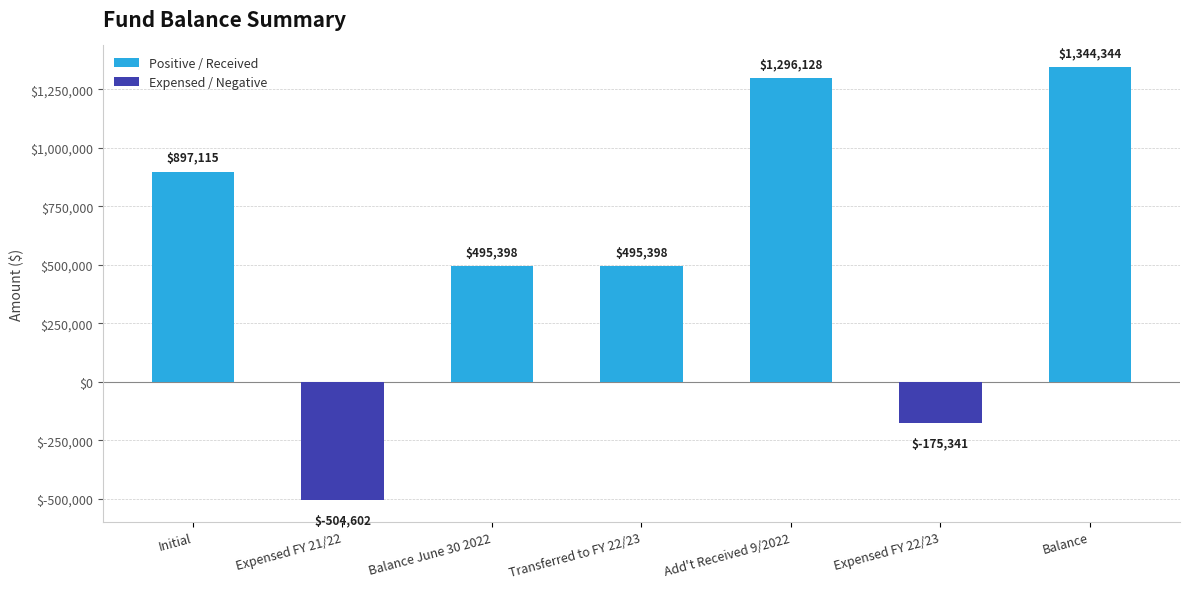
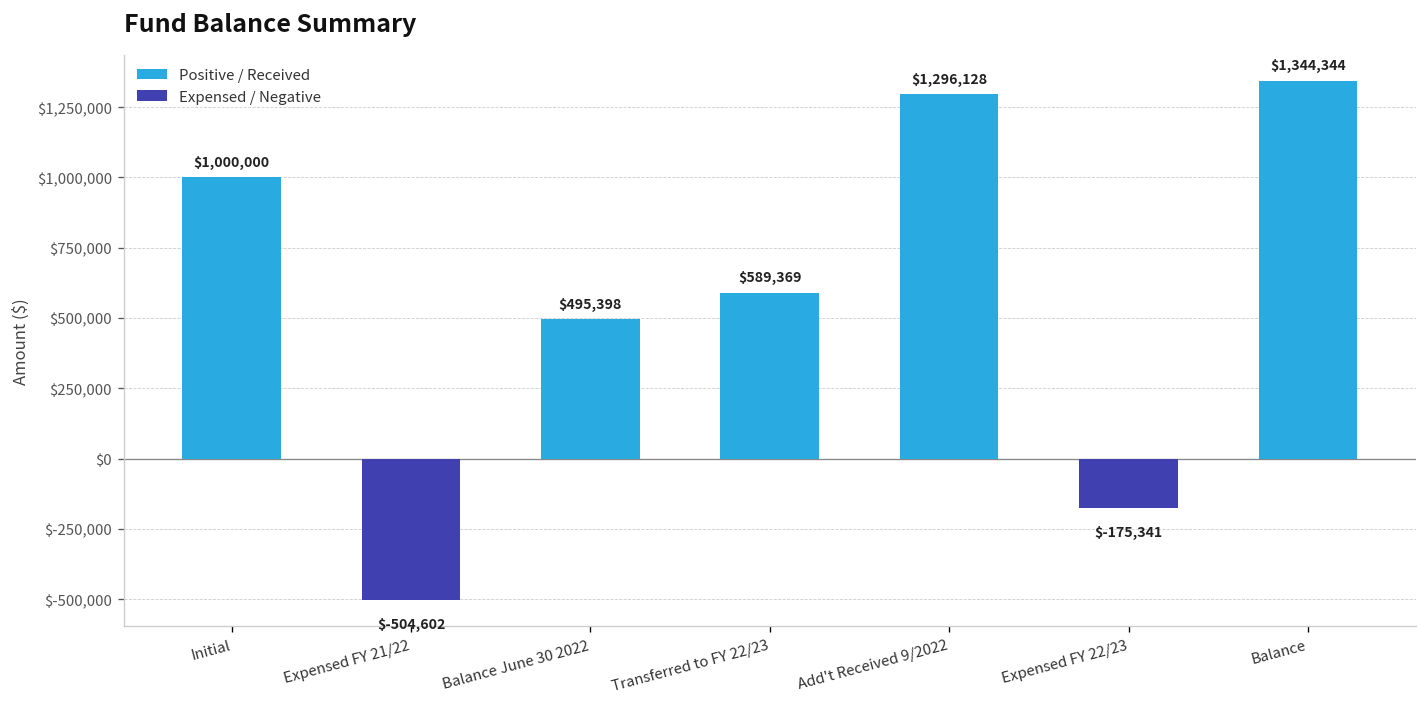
Positive / Received, Initial: $897,115 -> $1,000,000
Positive / Received, Transferred to FY 22/23: $495,398 -> $589,369
